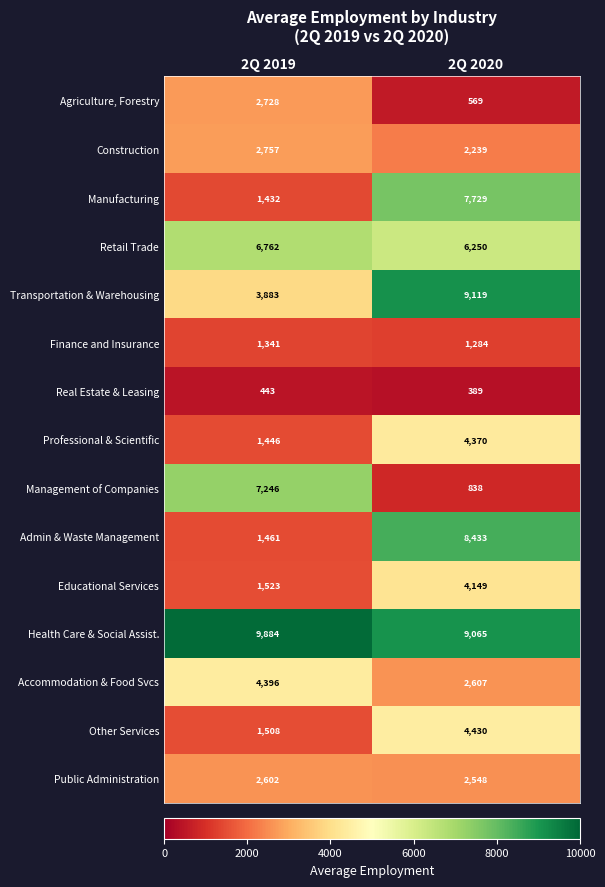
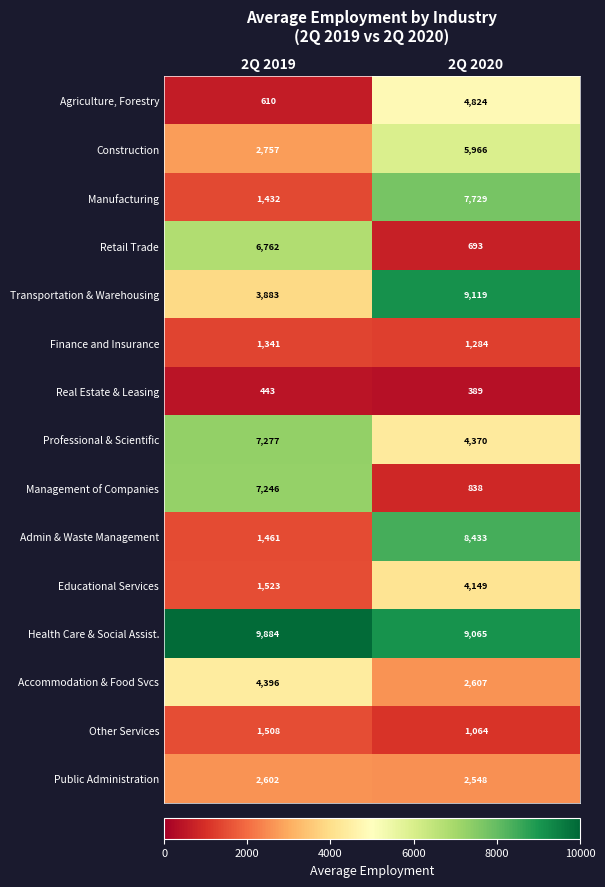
Agriculture, Forestry, 2Q 2019: 2,728 -> 610
Agriculture, Forestry, 2Q 2020: 569 -> 4,824
Construction, 2Q 2020: 2,239 -> 5,966
Retail Trade, 2Q 2020: 6,250 -> 693
Professional & Scientific, 2Q 2019: 1,446 -> 7,277
Other Services, 2Q 2020: 4,430 -> 1,064
